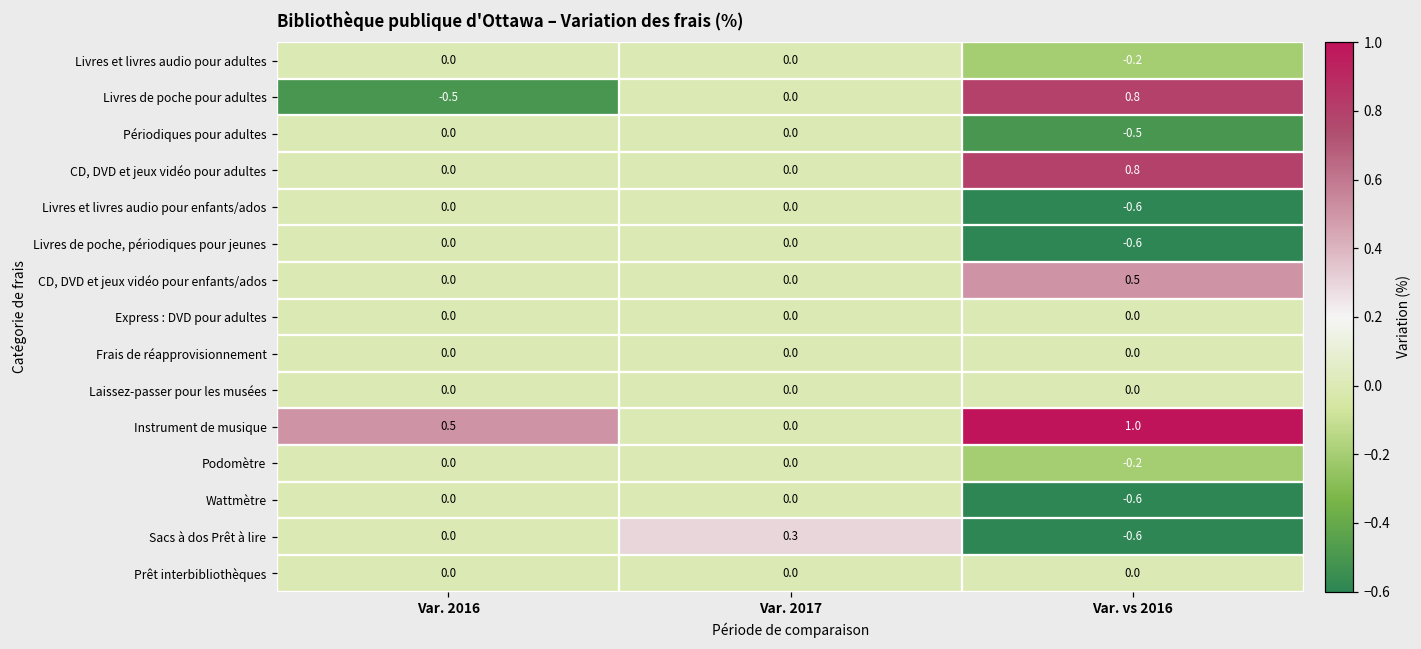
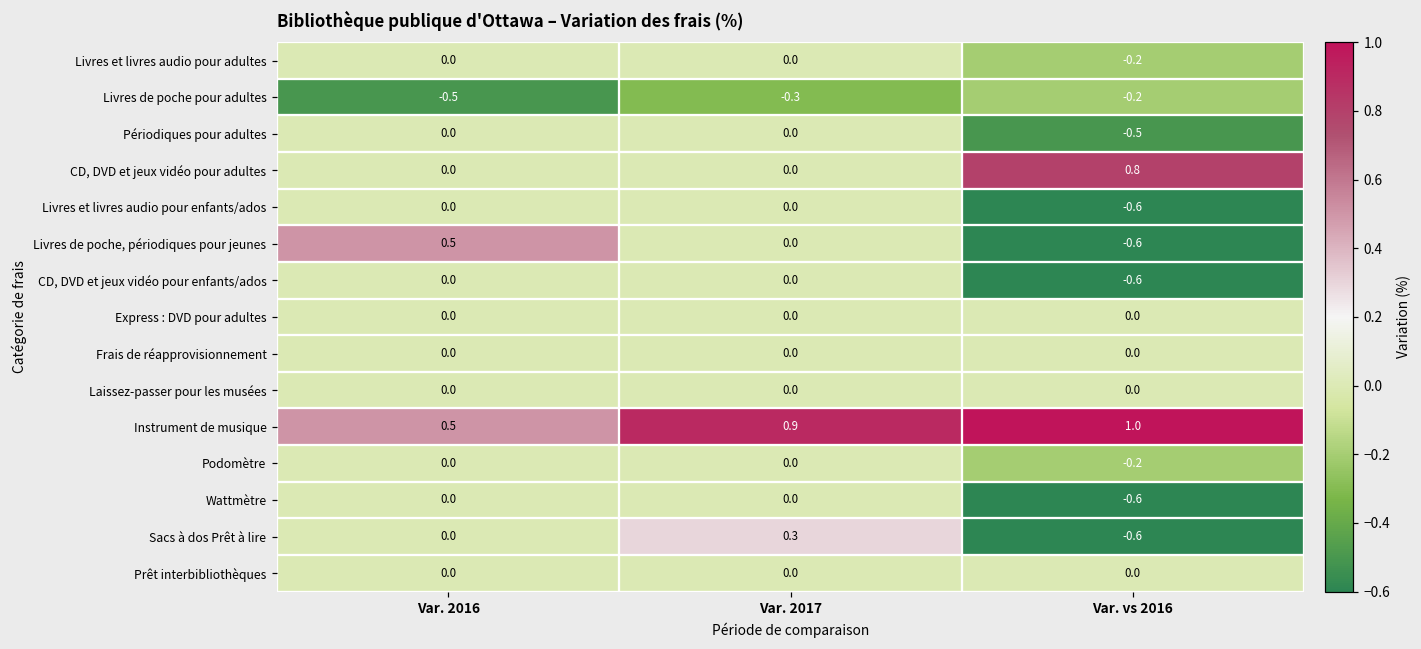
Livres de poche pour adultes, Var. 2017: 0.0 -> -0.3
Livres de poche pour adultes, Var. vs 2016: 0.8 -> -0.2
Livres de poche, périodiques pour jeunes, Var. 2016: 0.0 -> 0.5
CD, DVD et jeux vidéo pour enfants/ados, Var. vs 2016: 0.5 -> -0.6
Instrument de musique, Var. 2017: 0.0 -> 0.9
